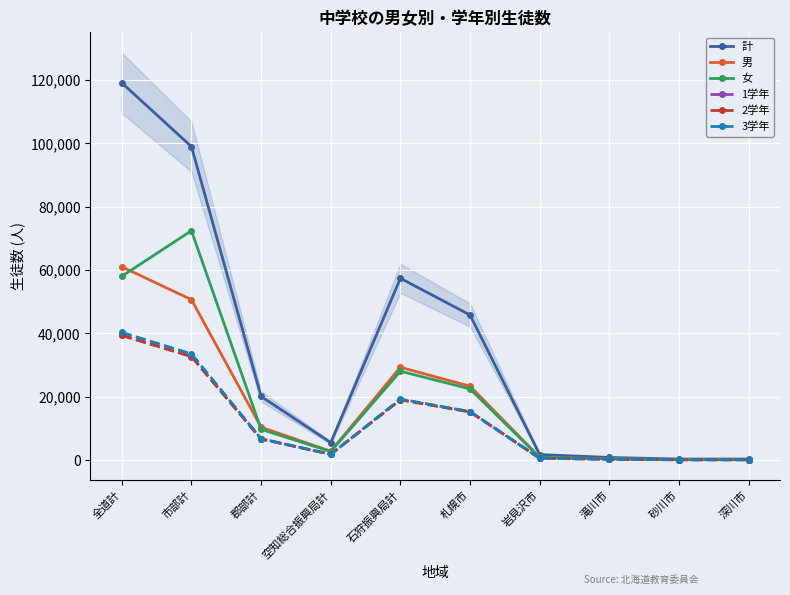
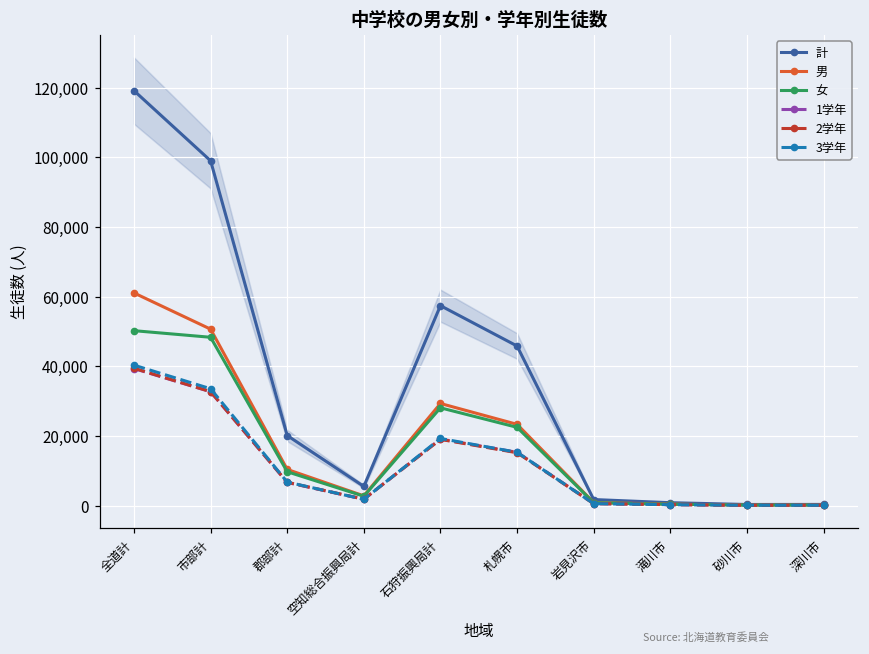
女, 全道計: 58,000 -> 50,000
女, 市部計: 72,000 -> 48,000
